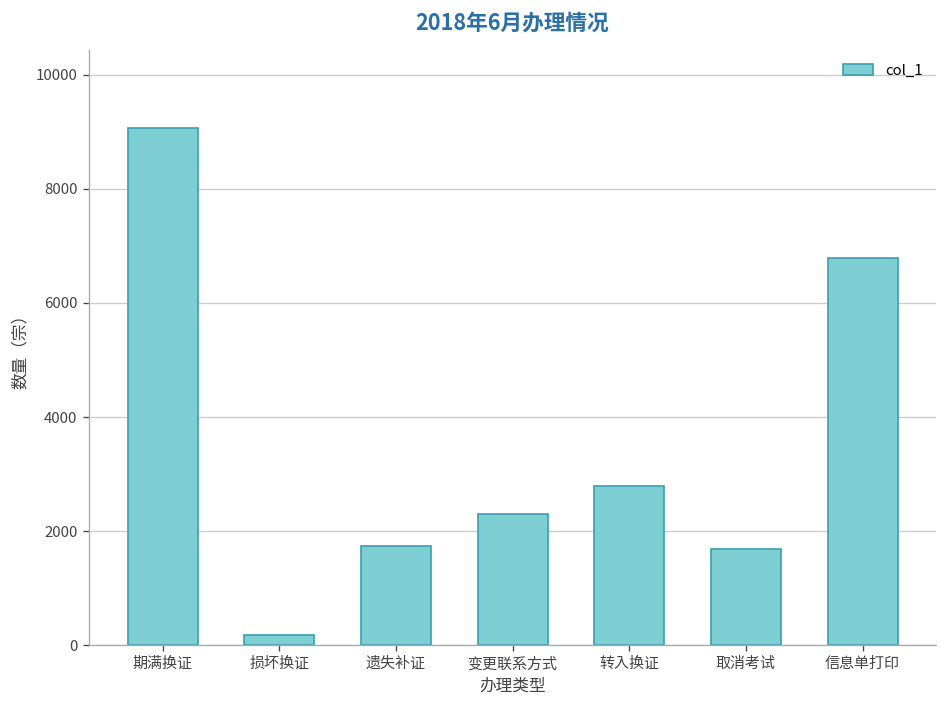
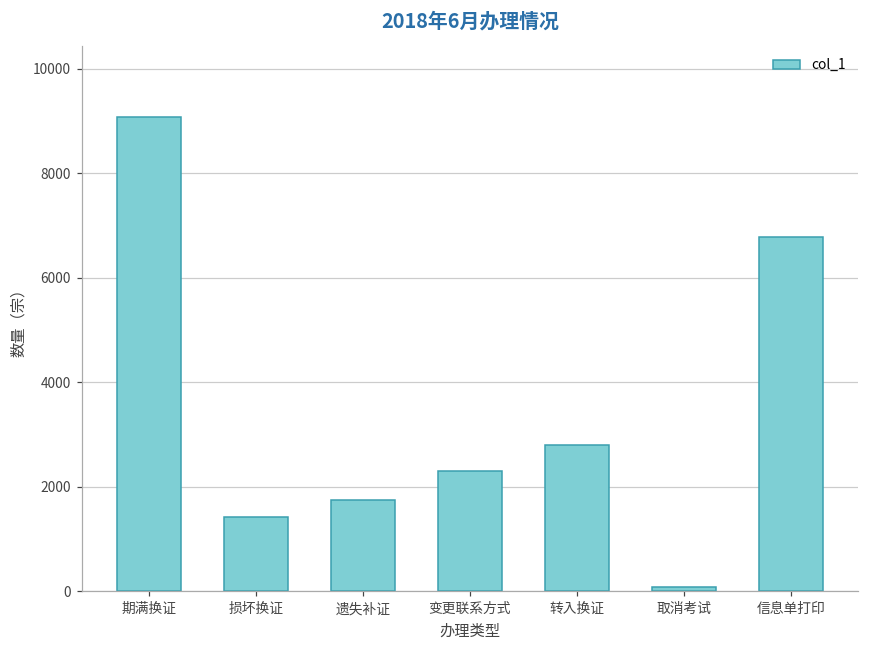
损坏换证: 200 -> 1400
取消考试: 1700 -> 100
